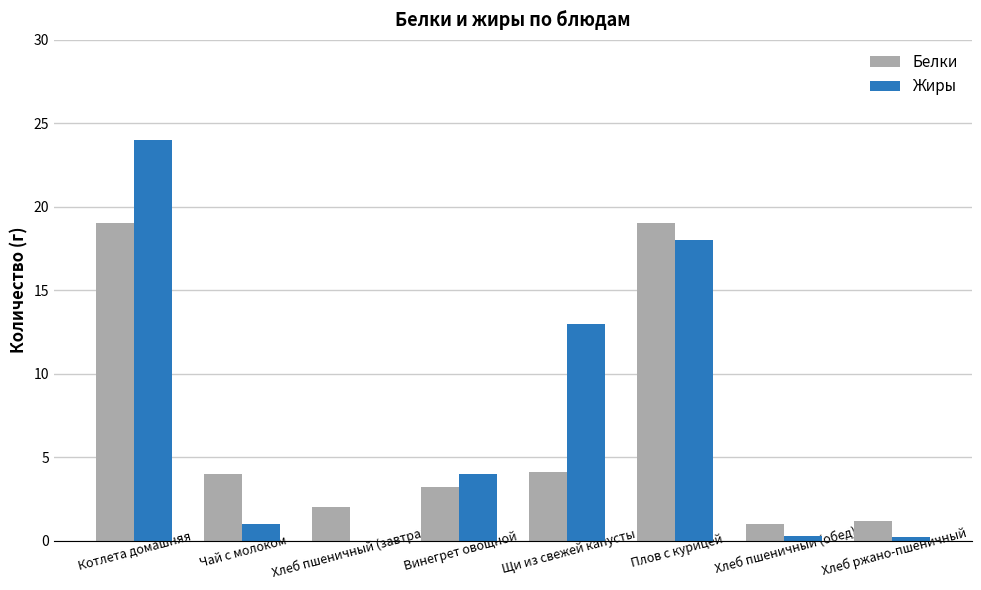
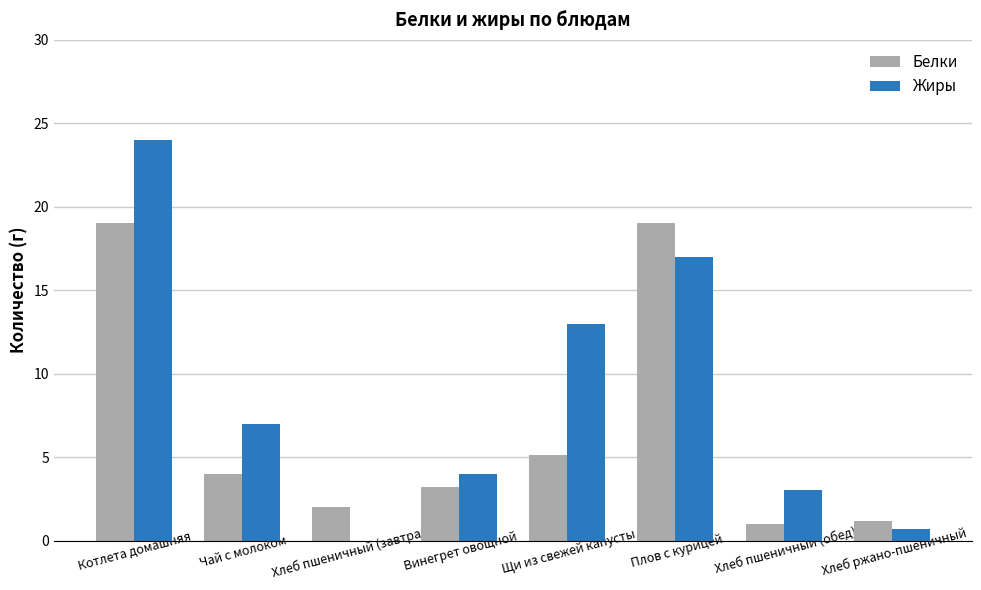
Жиры, Чай с молоком: 1 -> 7
Белки, Щи из свежей капусты: 4.1 -> 5.1
Жиры, Плов с курицей: 18 -> 17
Жиры, Хлеб пшеничный (обед): 0.3 -> 3.0
Жиры, Хлеб ржано-пшеничный: 0.2 -> 0.7
